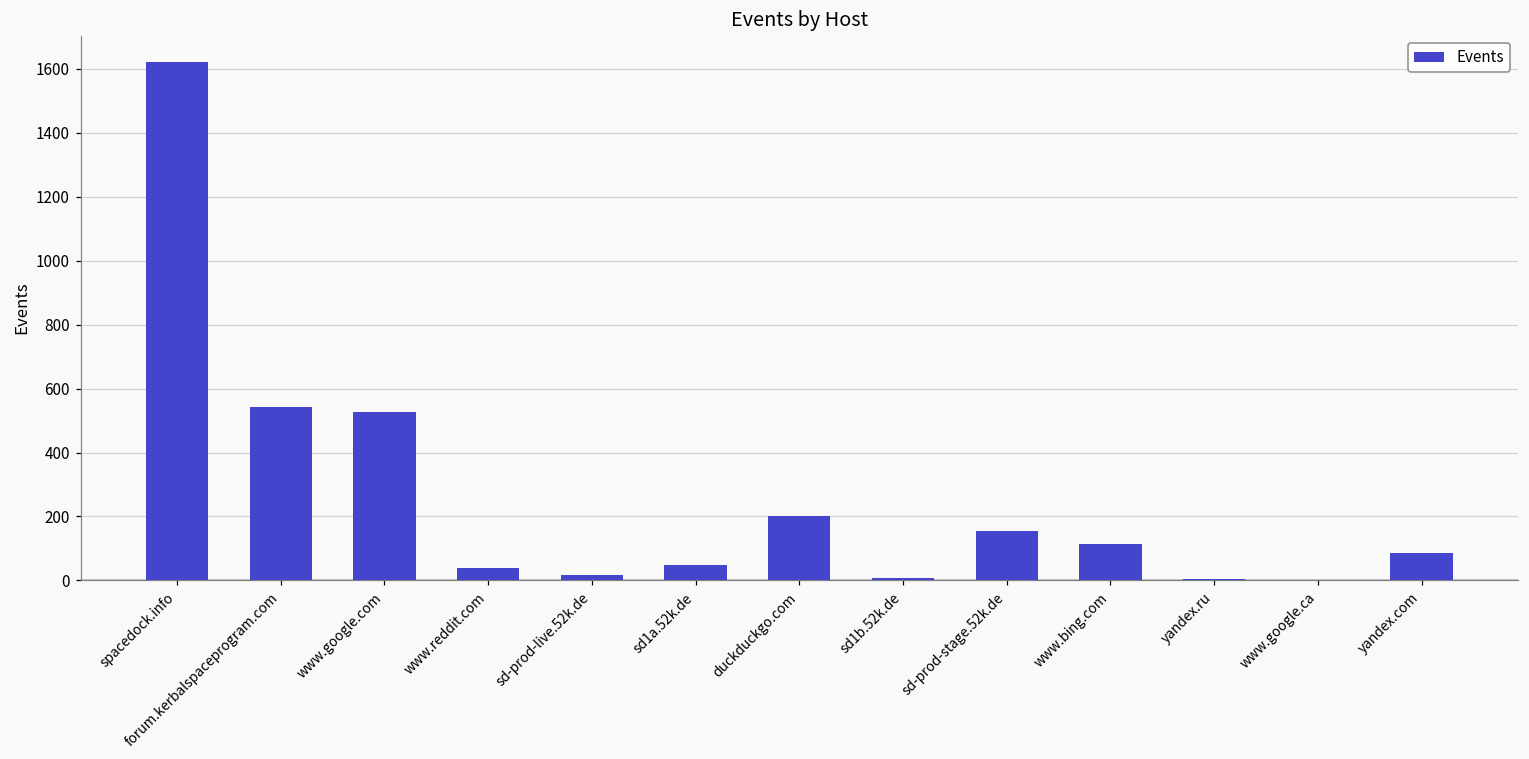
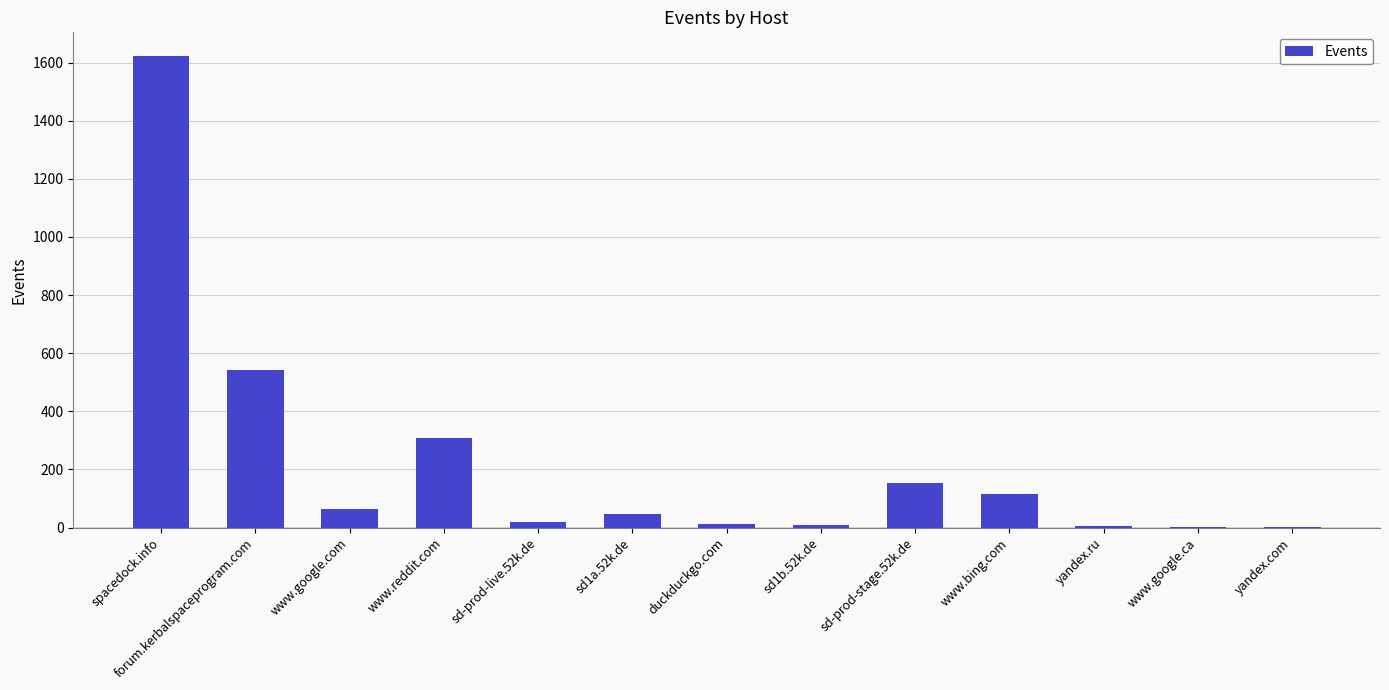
www.google.com: 530 -> 70
www.reddit.com: 40 -> 310
duckduckgo.com: 200 -> 10
yandex.com: 90 -> 0
